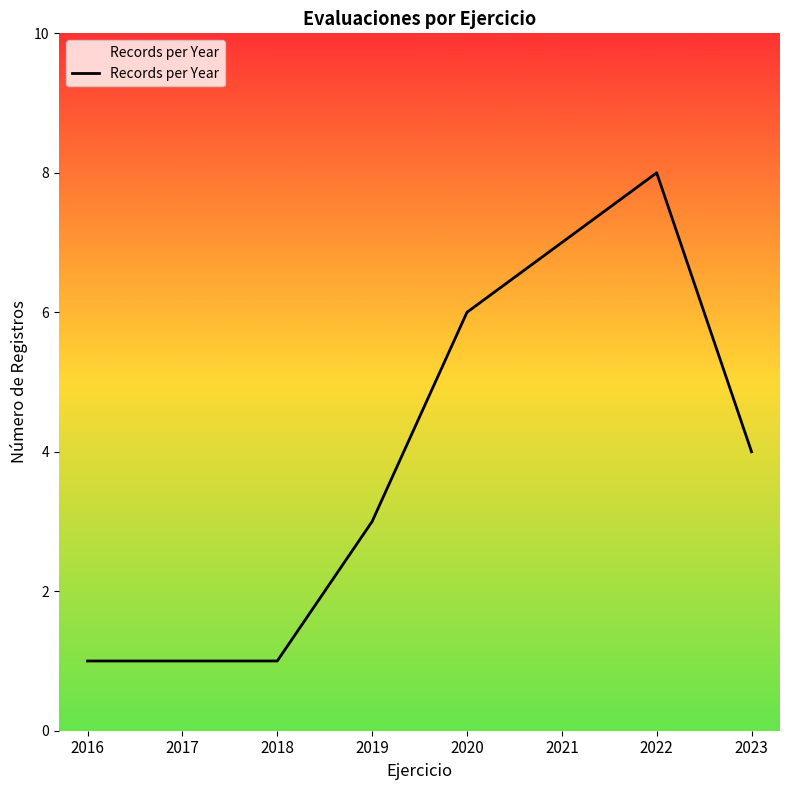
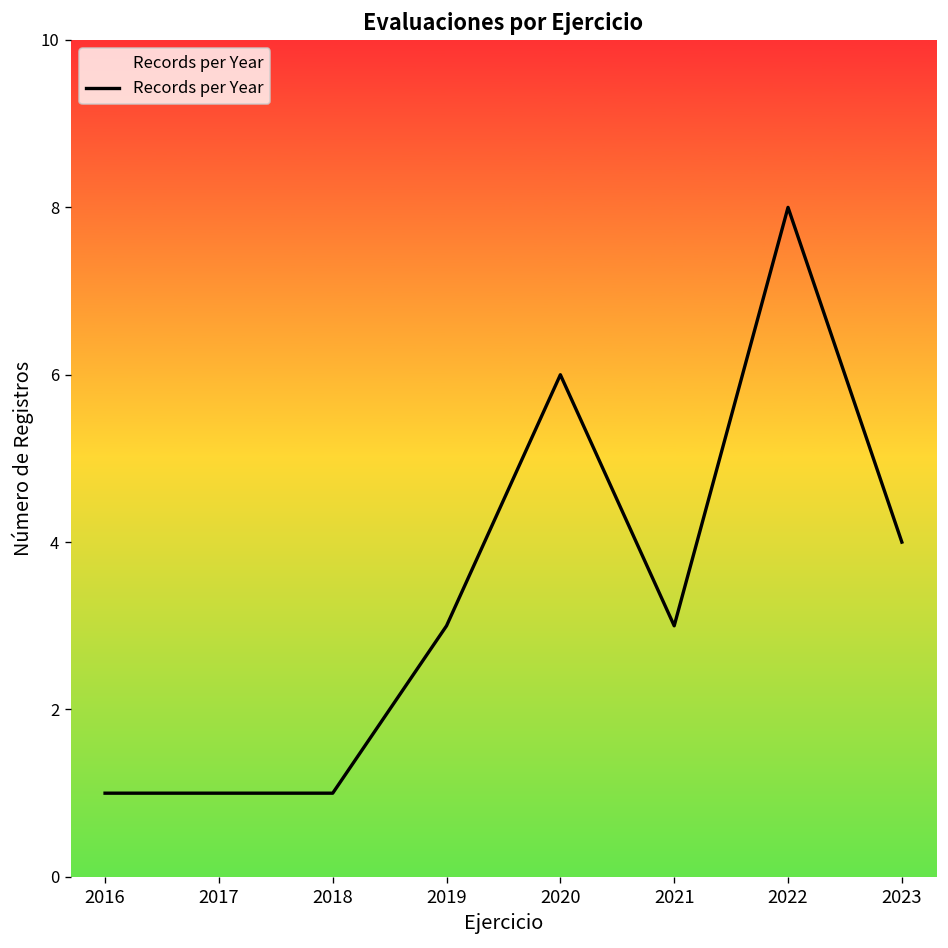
2021: 7 -> 3
